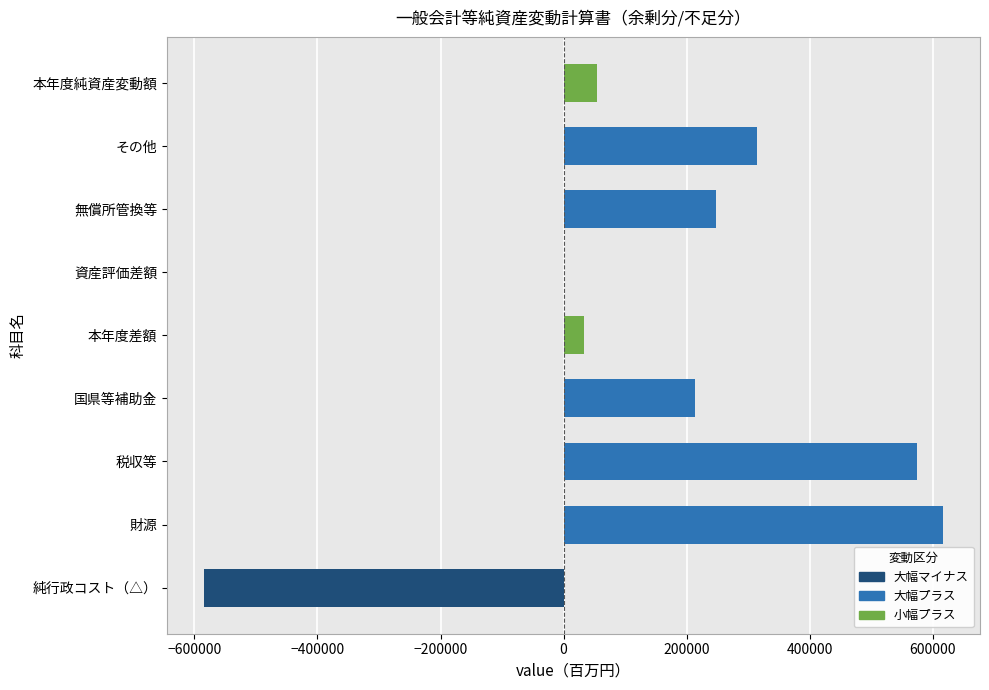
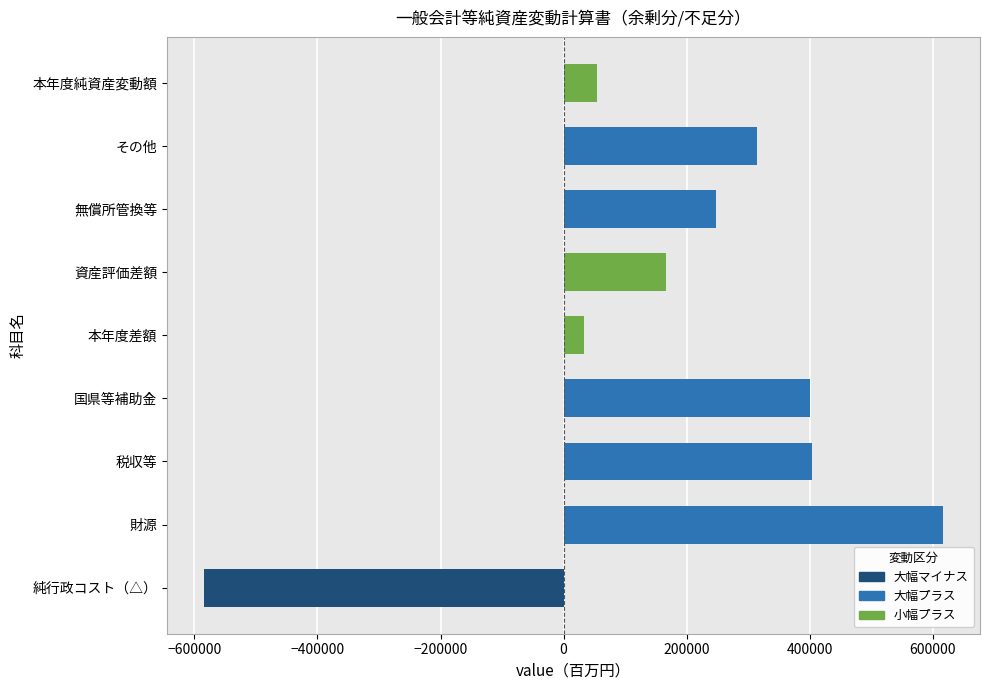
資産評価差額: 0 -> 170000
国県等補助金: 210000 -> 400000
税収等: 570000 -> 400000
